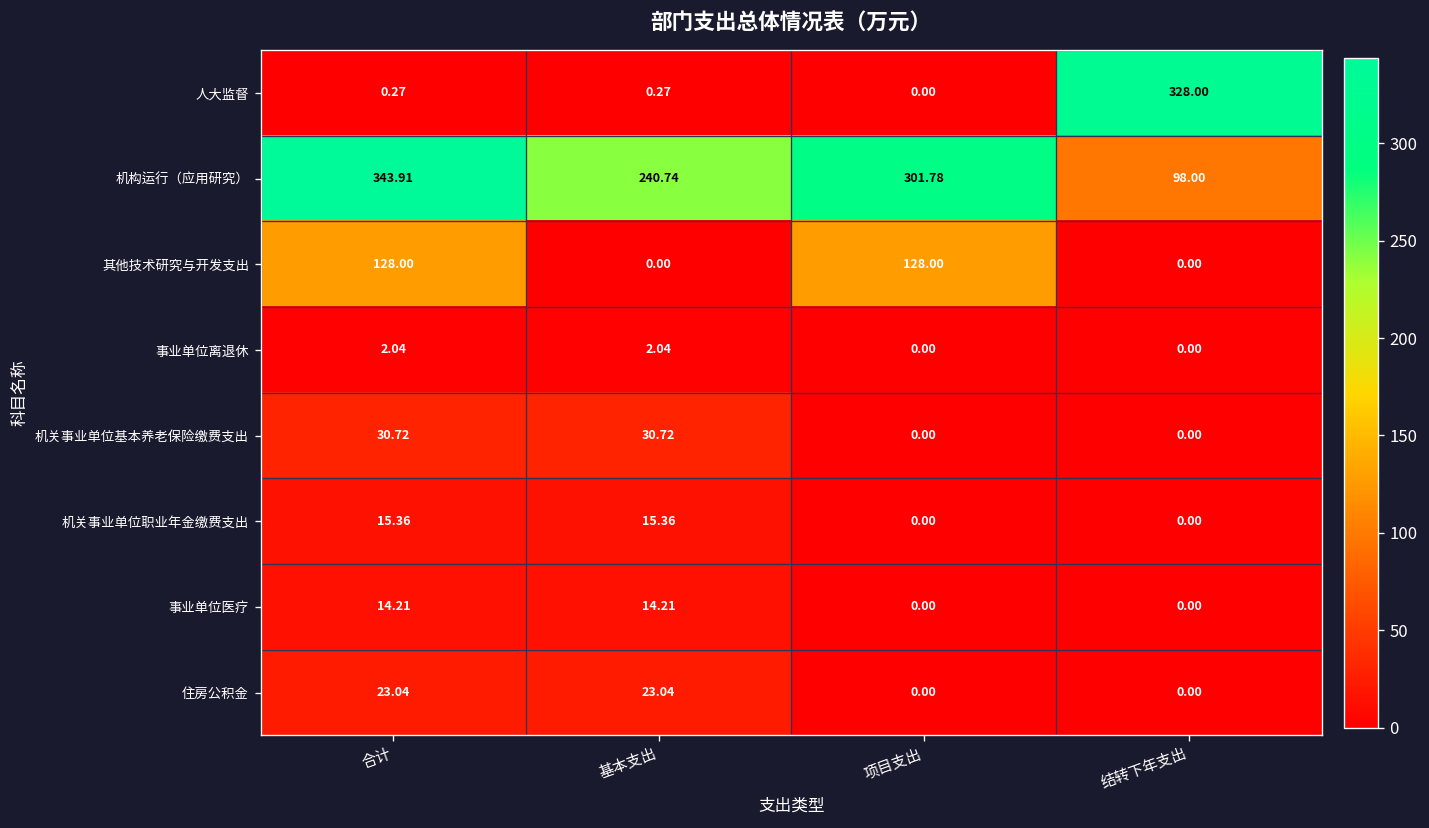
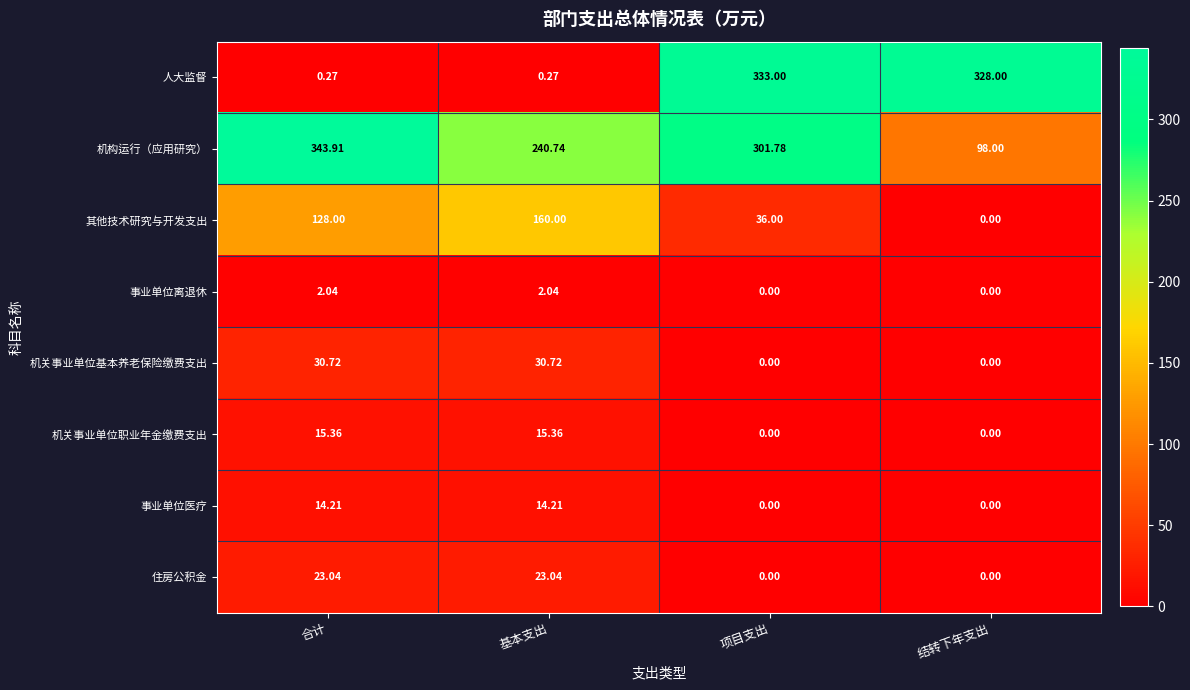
人大监督, 项目支出: 0.00 -> 333.00
其他技术研究与开发支出, 基本支出: 0.00 -> 160.00
其他技术研究与开发支出, 项目支出: 128.00 -> 36.00
